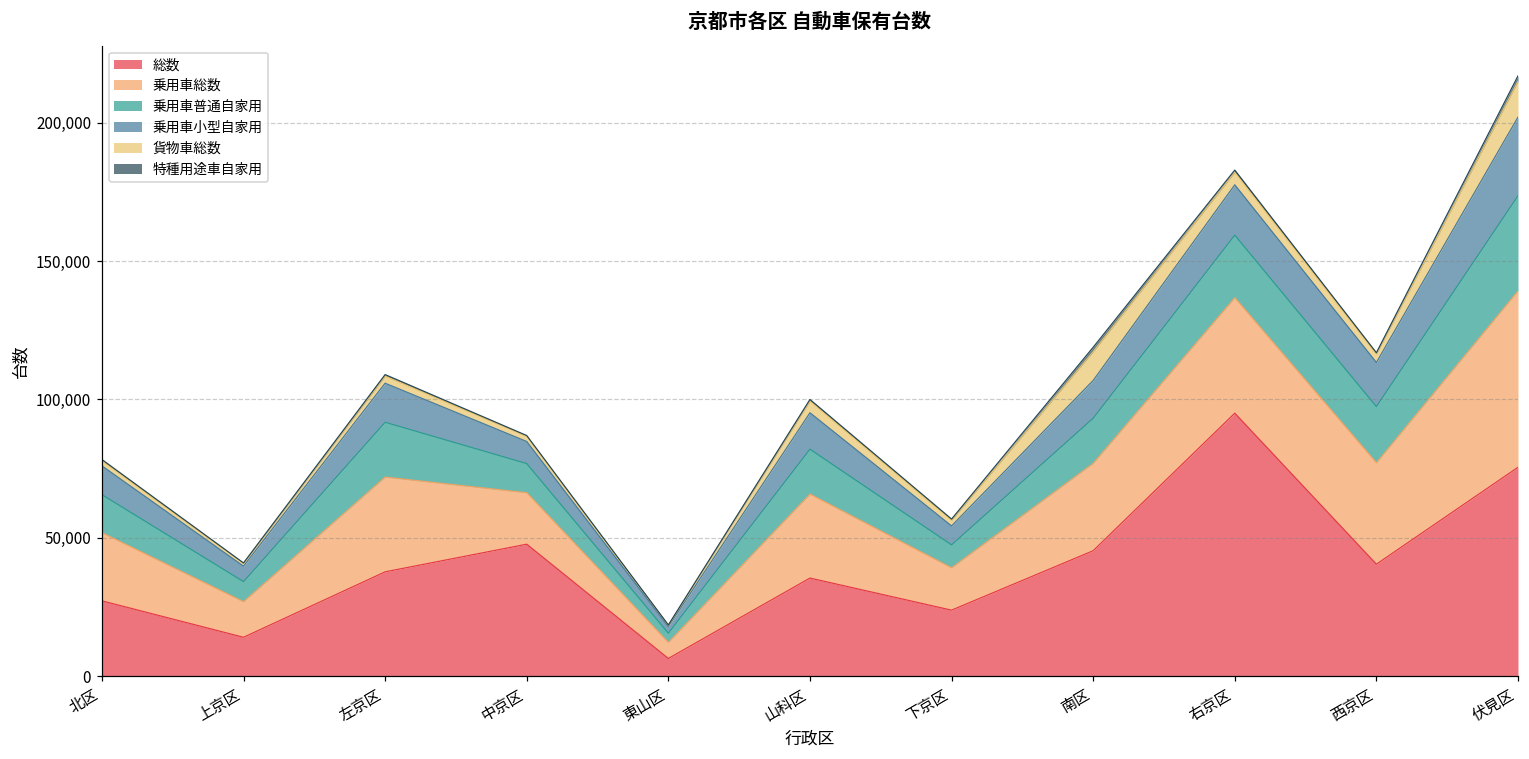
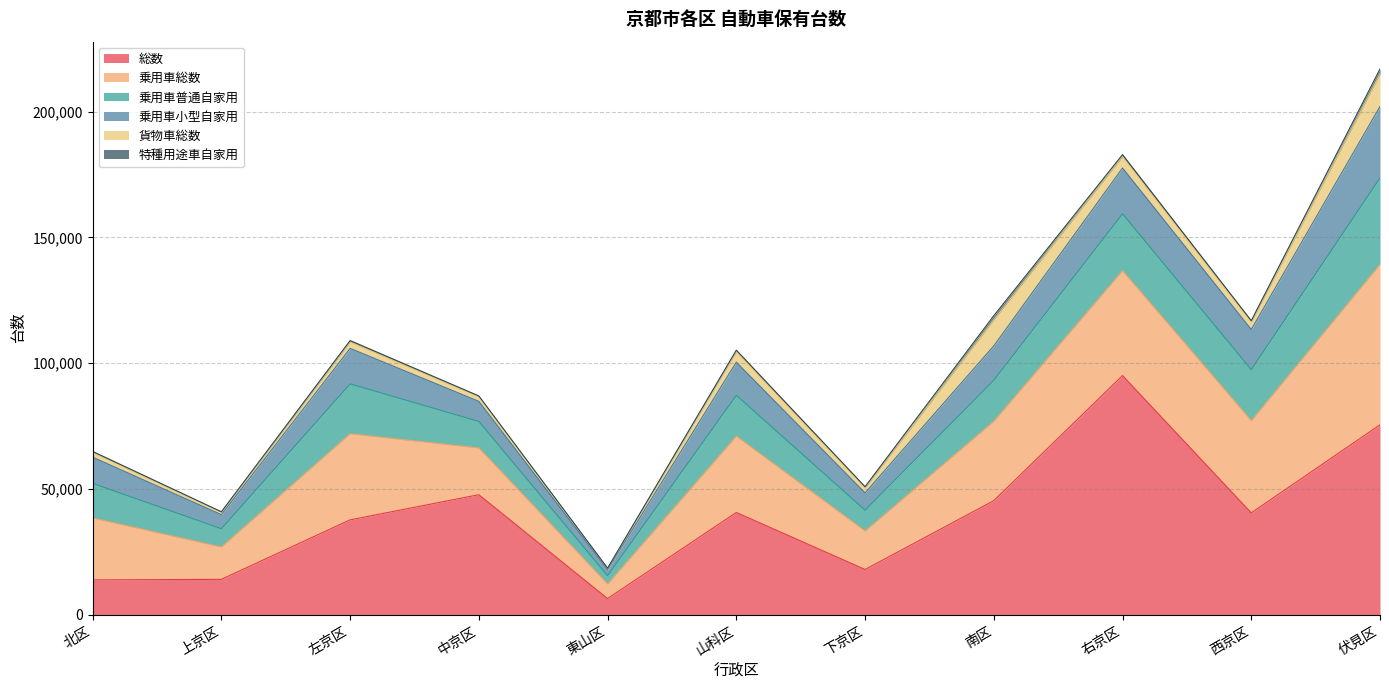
総数, 北区: 27,000 -> 14,000
総数, 山科区: 35,000 -> 41,000
総数, 下京区: 24,000 -> 18,000
